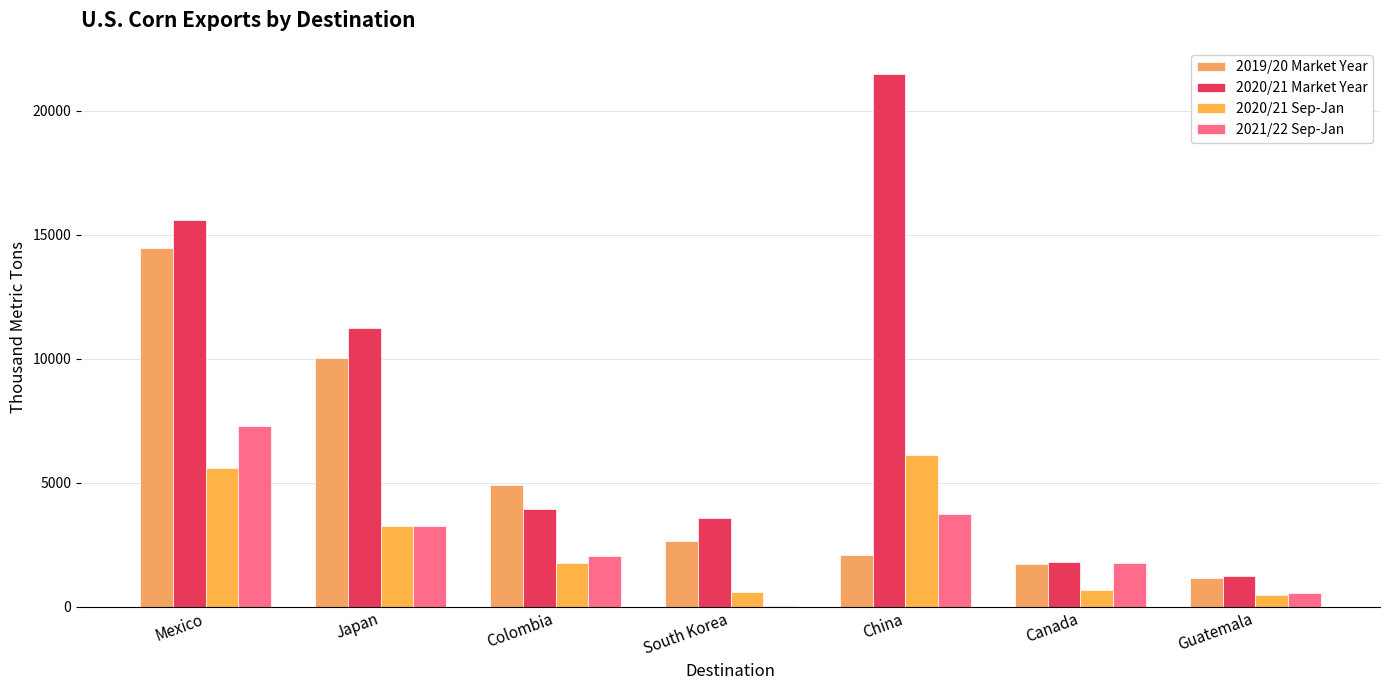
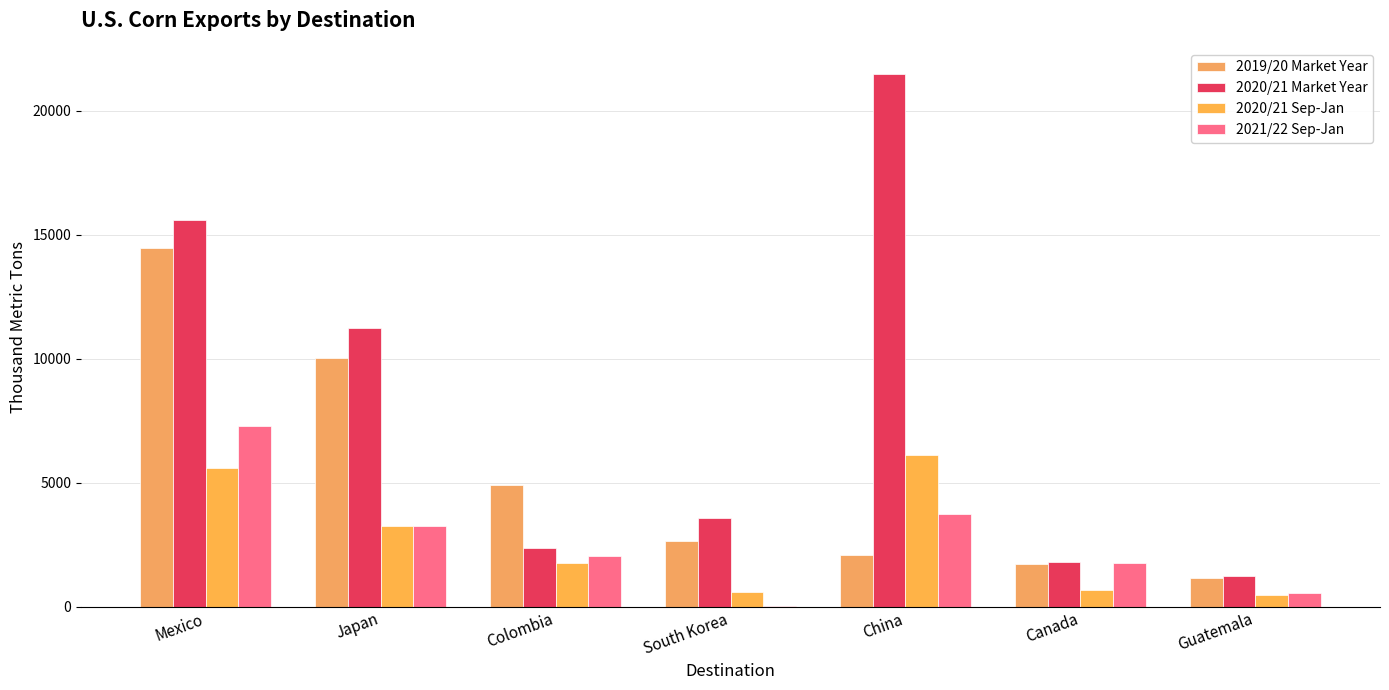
2020/21 Market Year, Colombia: 3900 -> 2300
